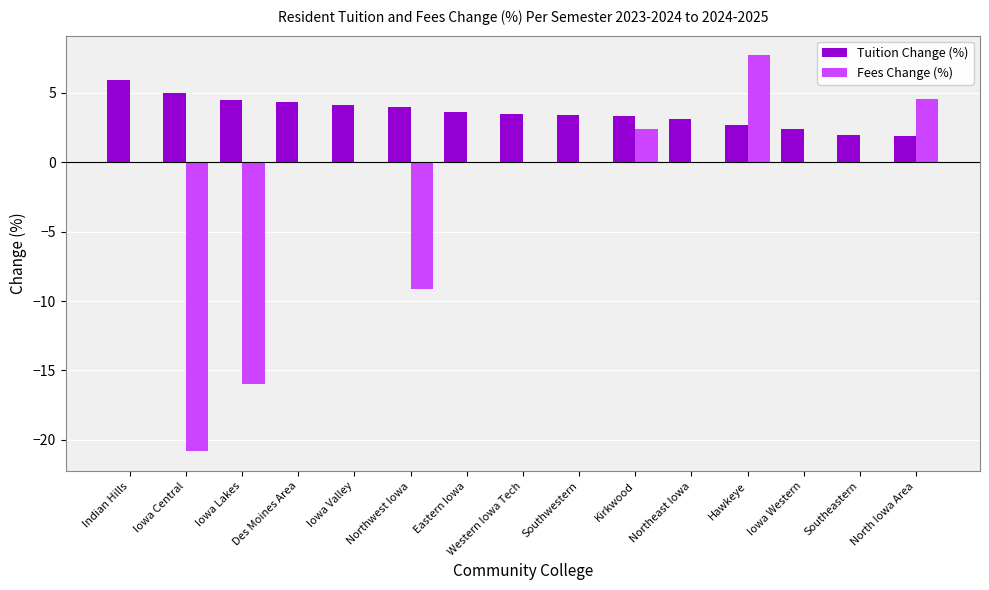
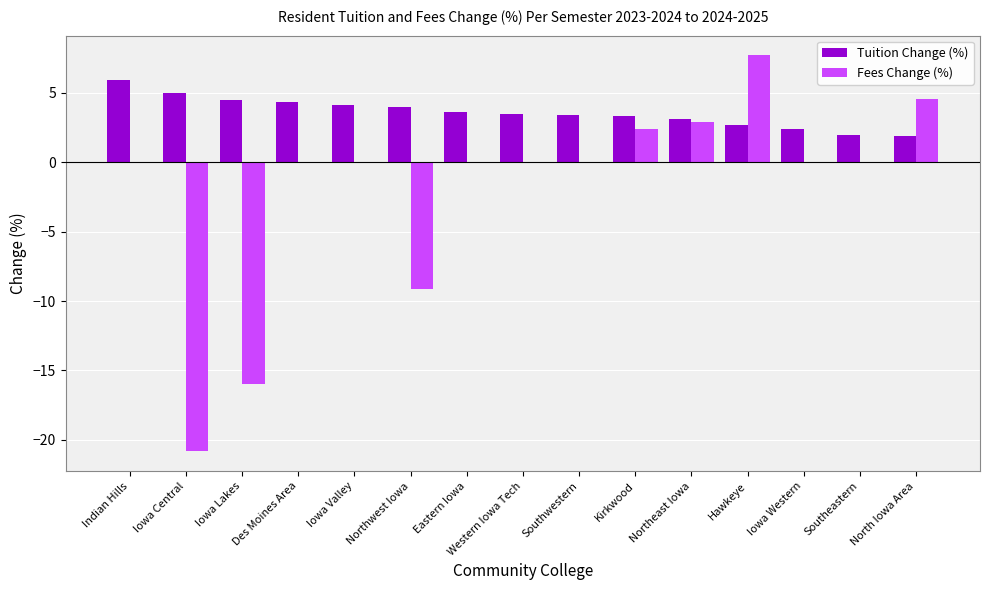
Fees Change (%), Northeast Iowa: 0.0 -> 2.9
